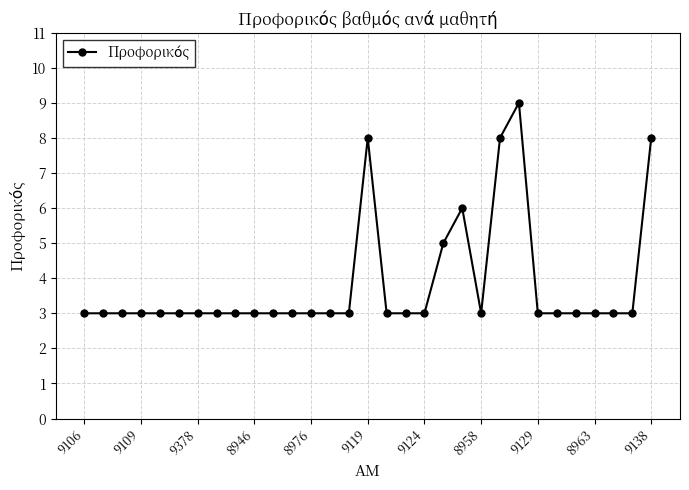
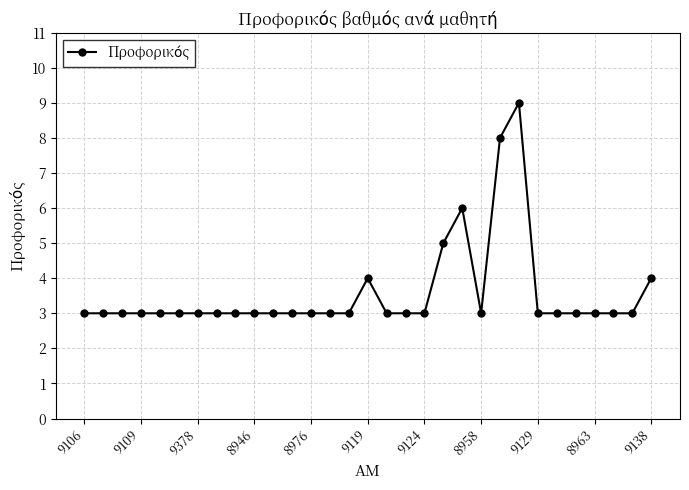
9119: 8 -> 4
9138: 8 -> 4
